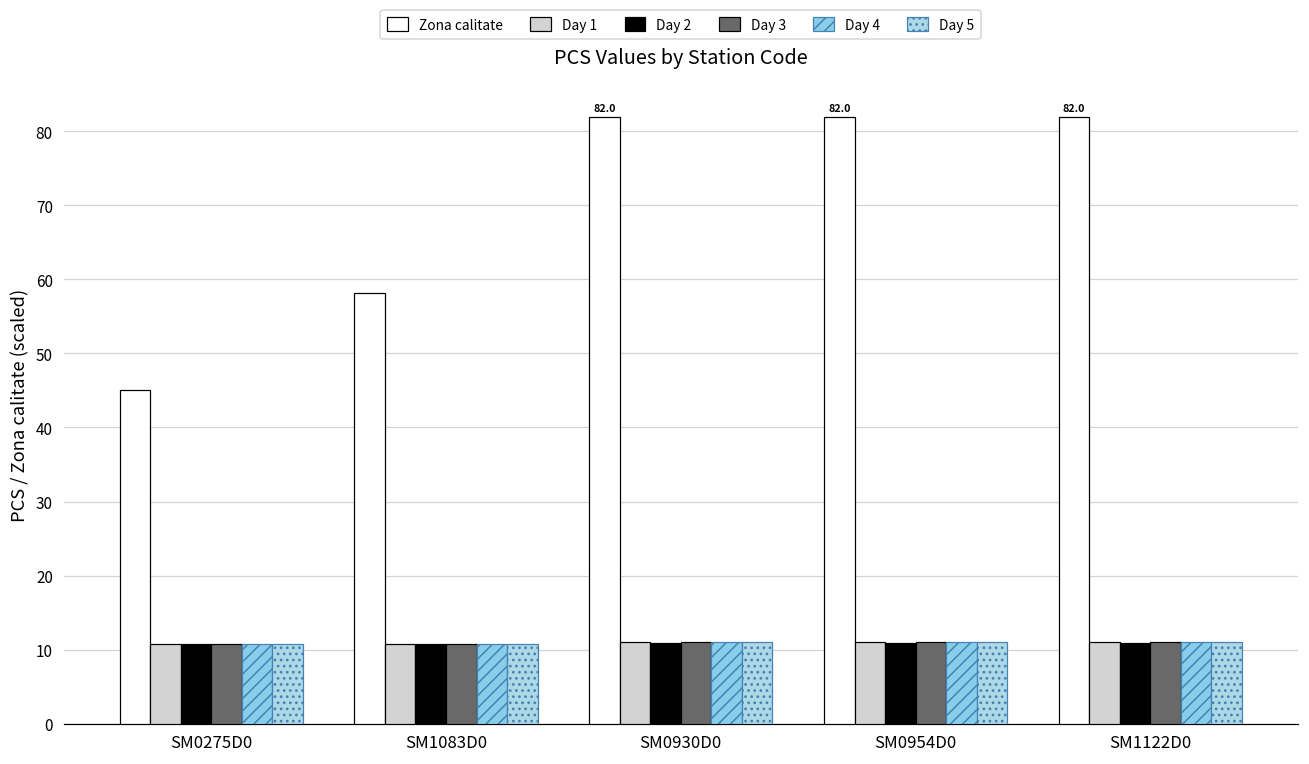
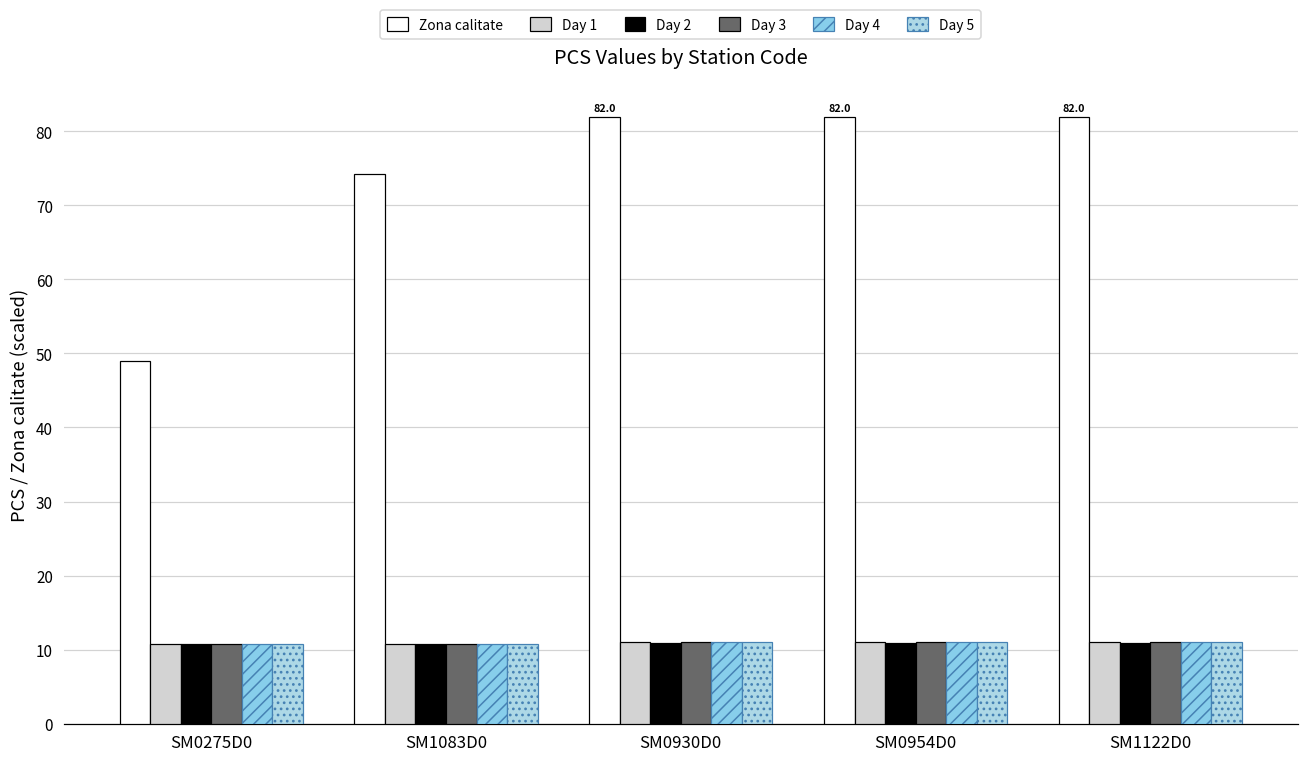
Zona calitate, SM0275D0: 45 -> 49
Zona calitate, SM1083D0: 58 -> 74
